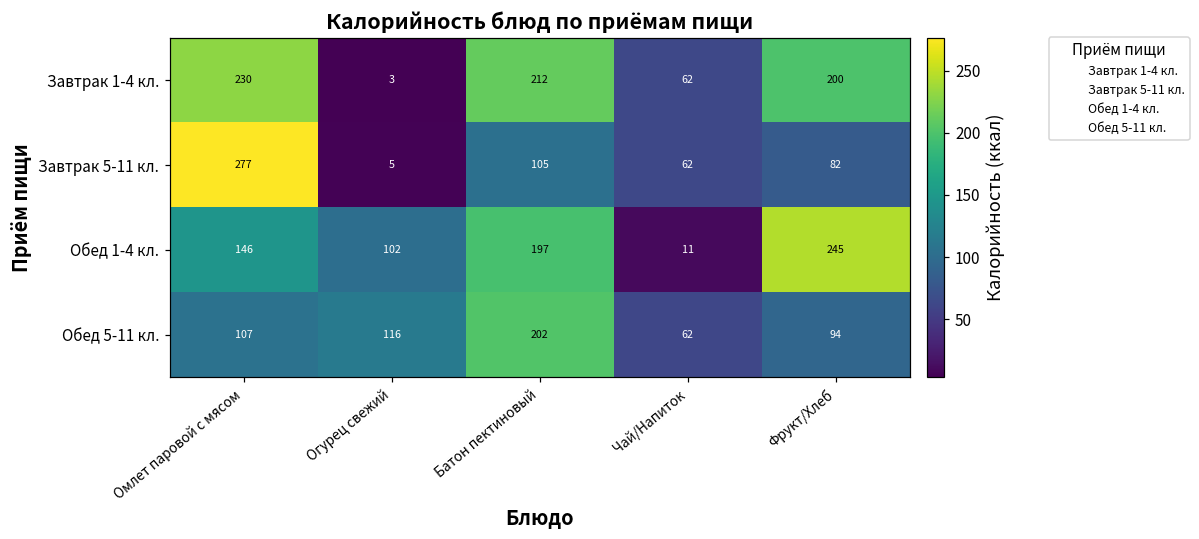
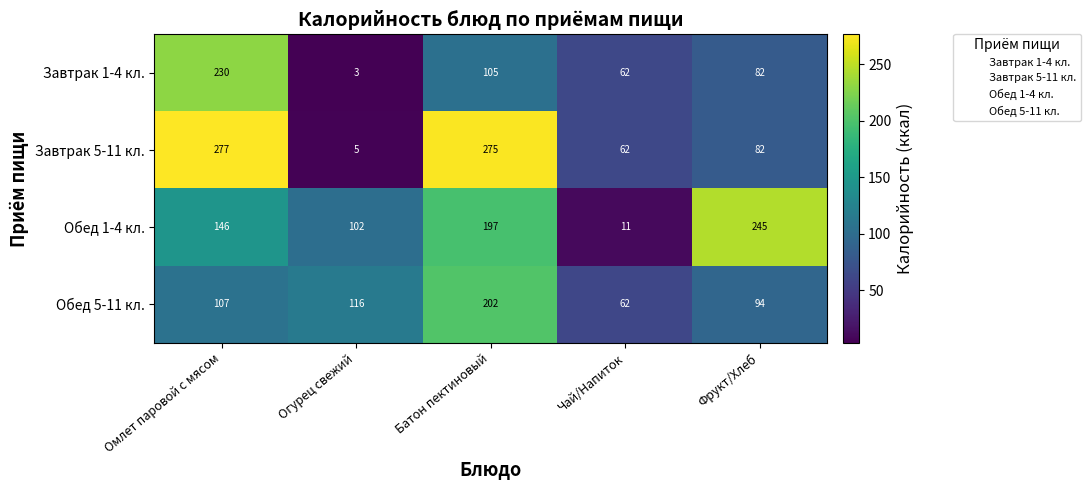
Завтрак 1-4 кл., Батон пектиновый: 212 -> 105
Завтрак 1-4 кл., Фрукт/Хлеб: 200 -> 82
Завтрак 5-11 кл., Батон пектиновый: 105 -> 275
